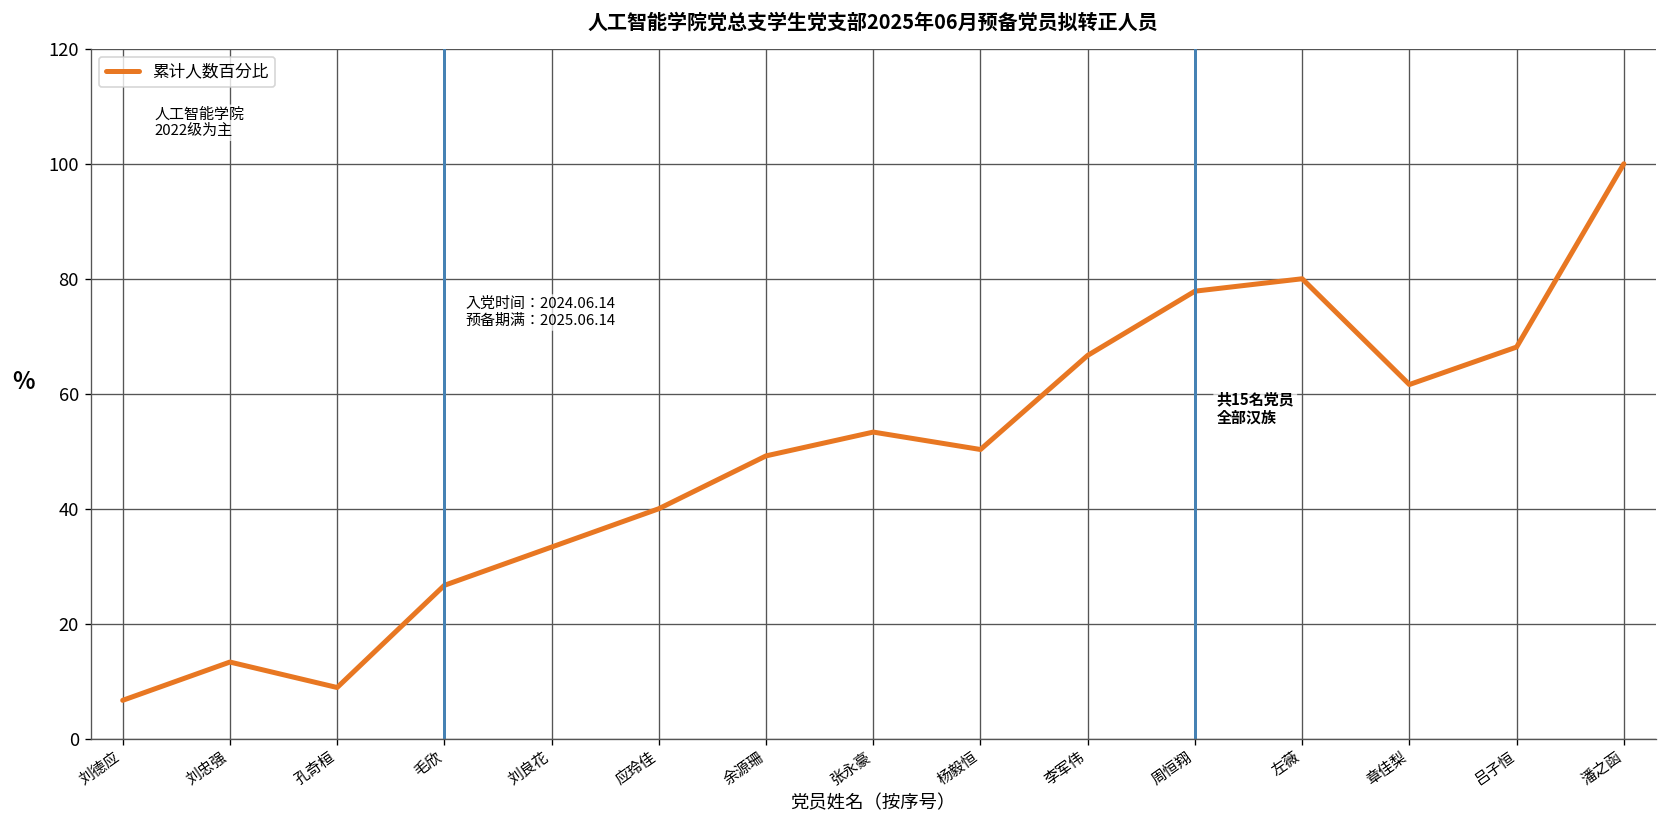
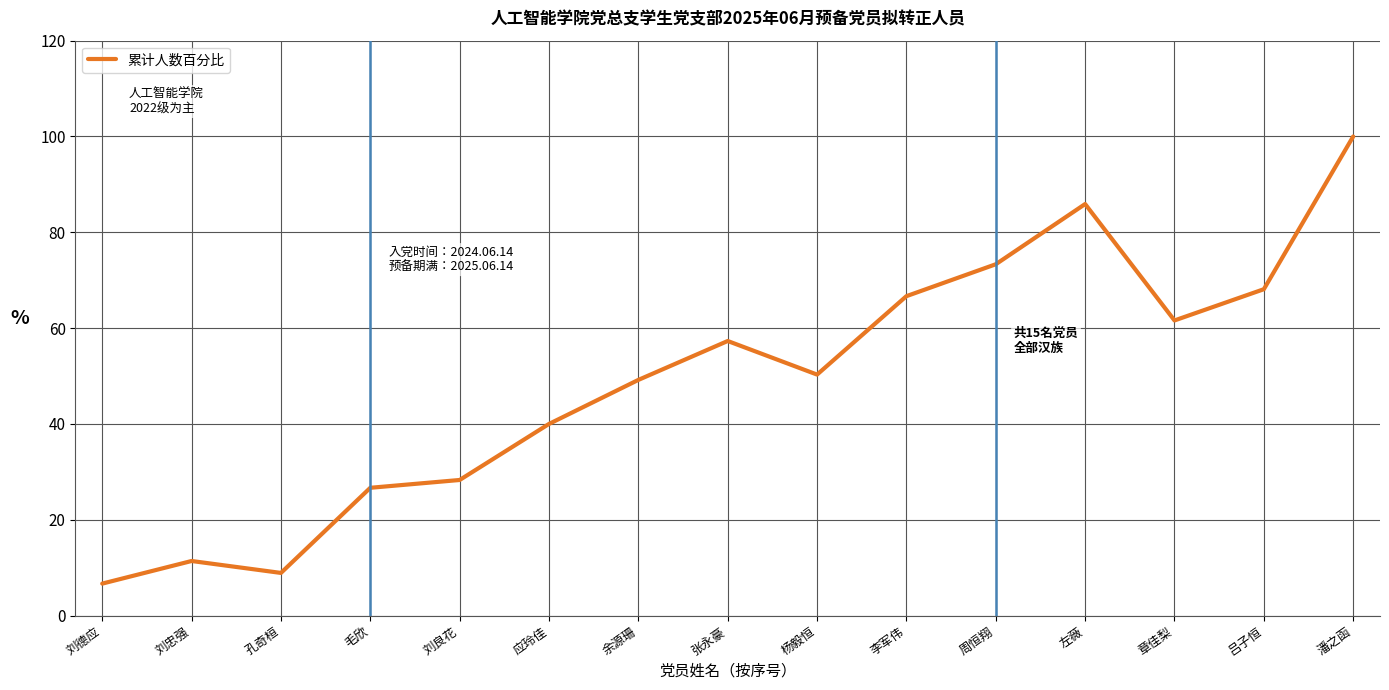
刘忠强: 13 -> 11
刘良花: 33 -> 28
张永豪: 53 -> 57
周恒翔: 78 -> 73
左薇: 80 -> 86
